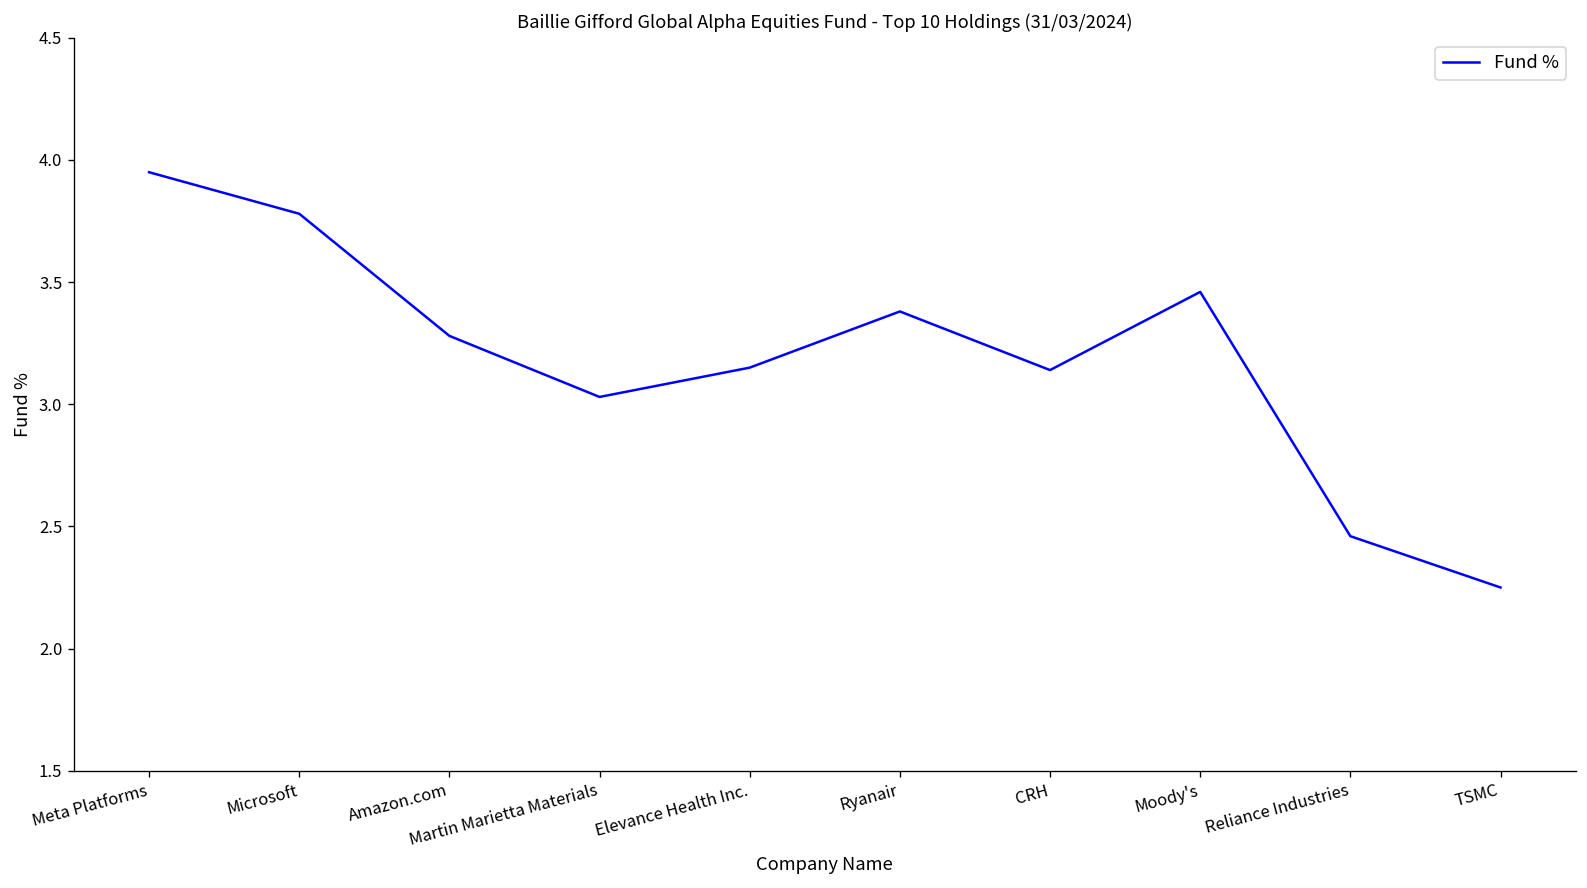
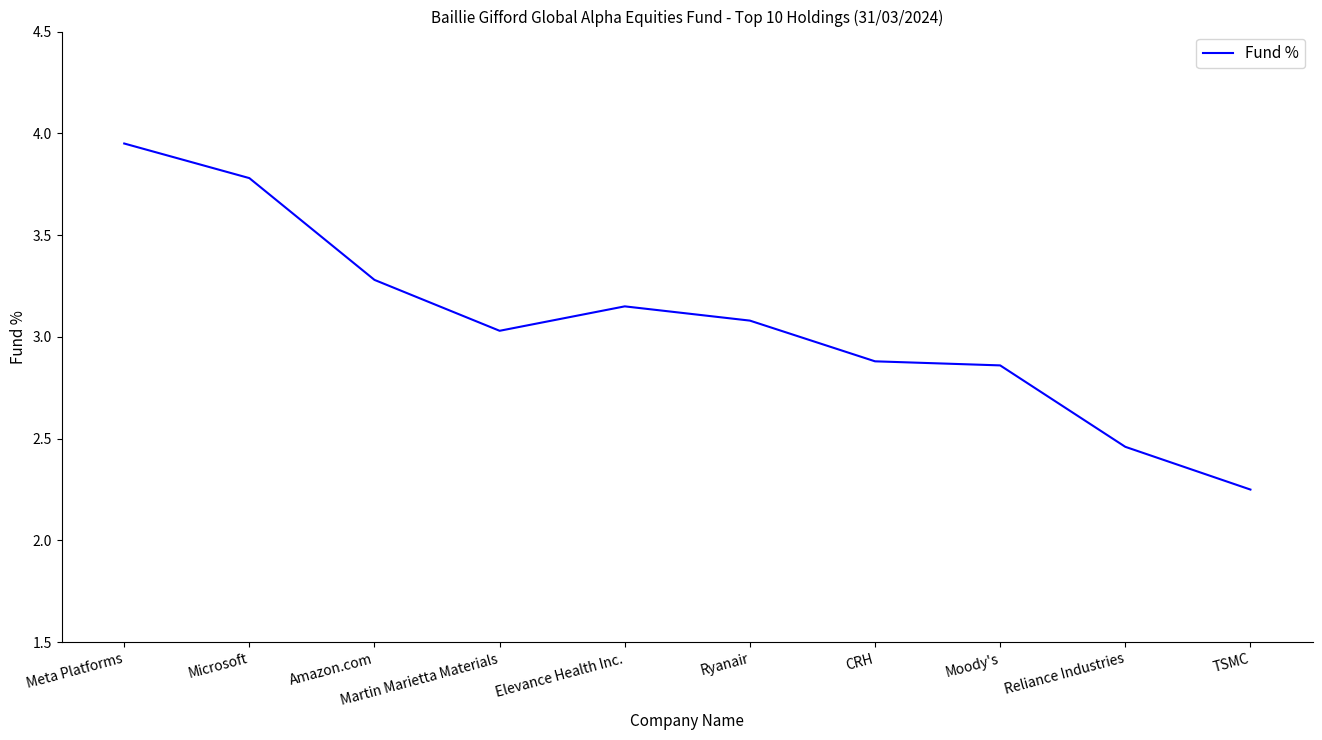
Ryanair: 3.38 -> 3.08
CRH: 3.14 -> 2.88
Moody's: 3.46 -> 2.86
